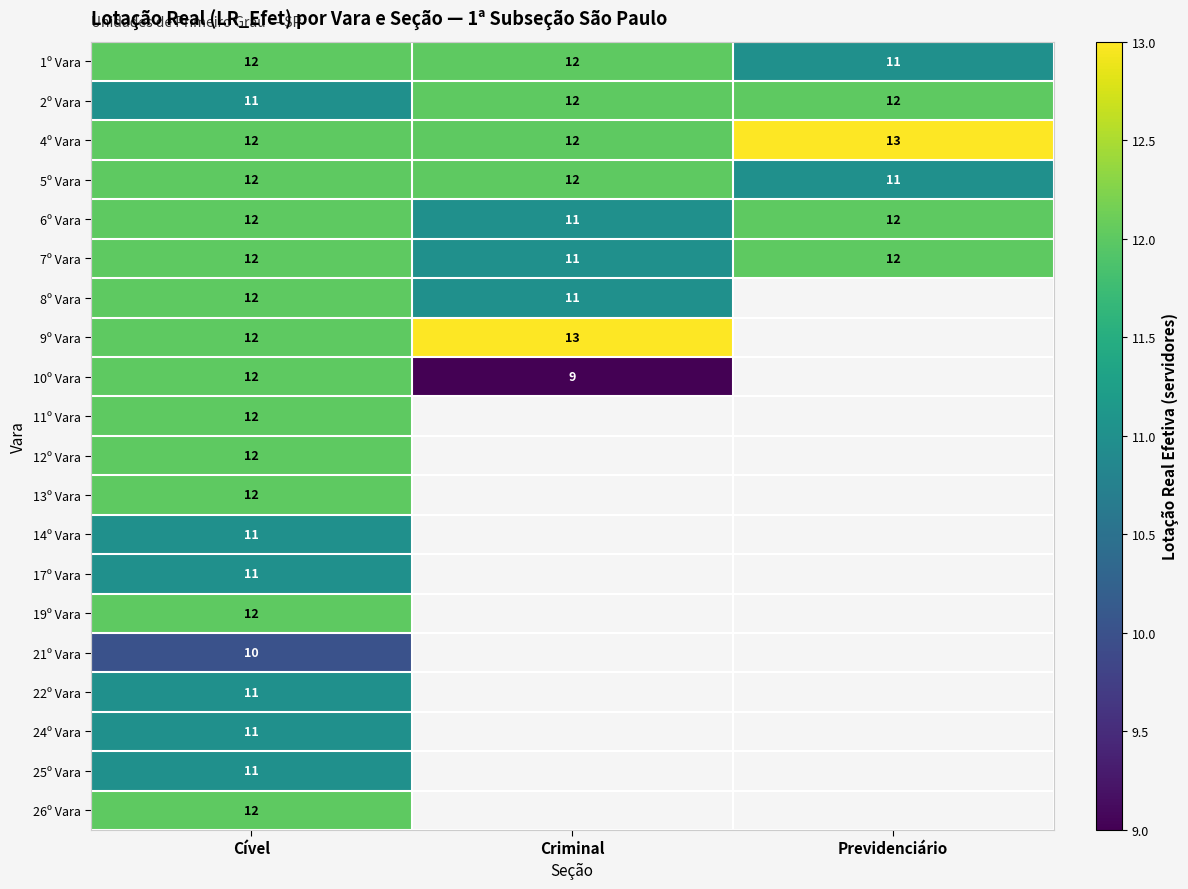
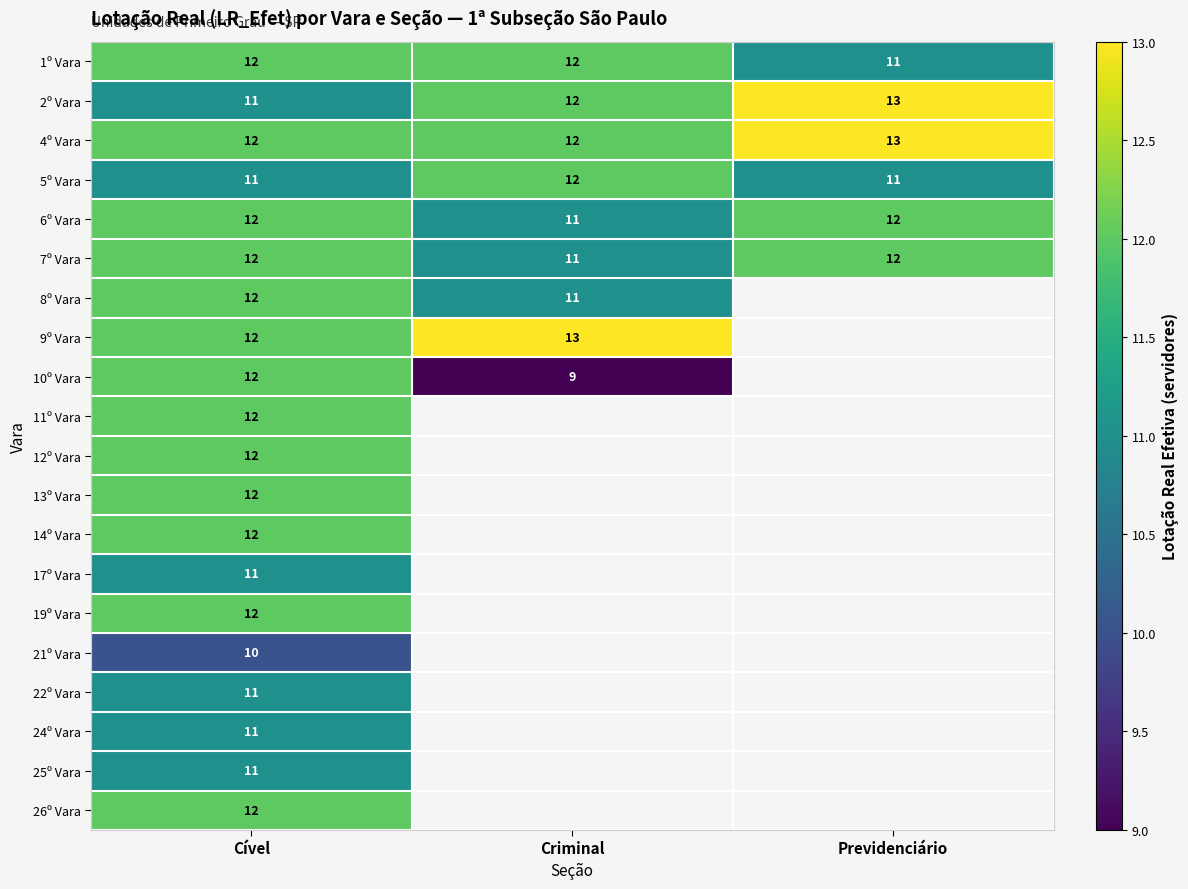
2º Vara, Previdenciário: 12 -> 13
5º Vara, Cível: 12 -> 11
14º Vara, Cível: 11 -> 12
